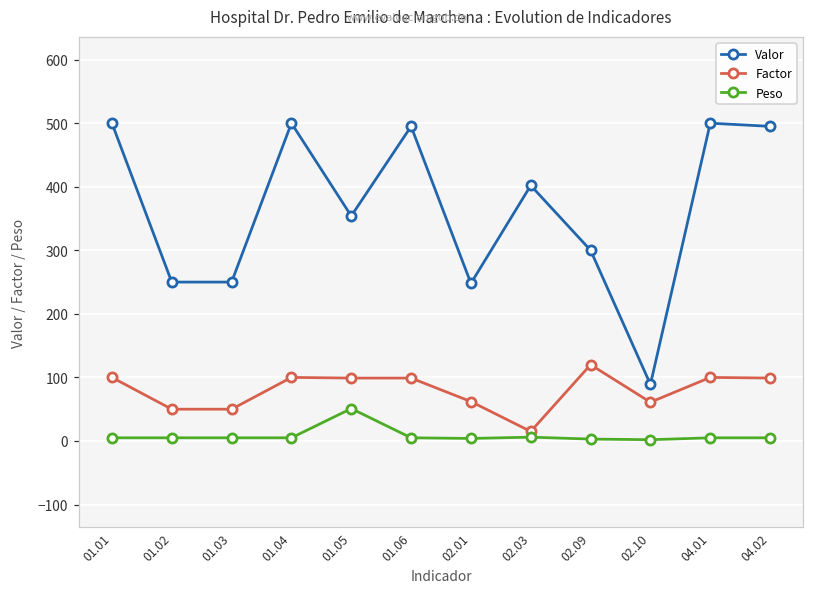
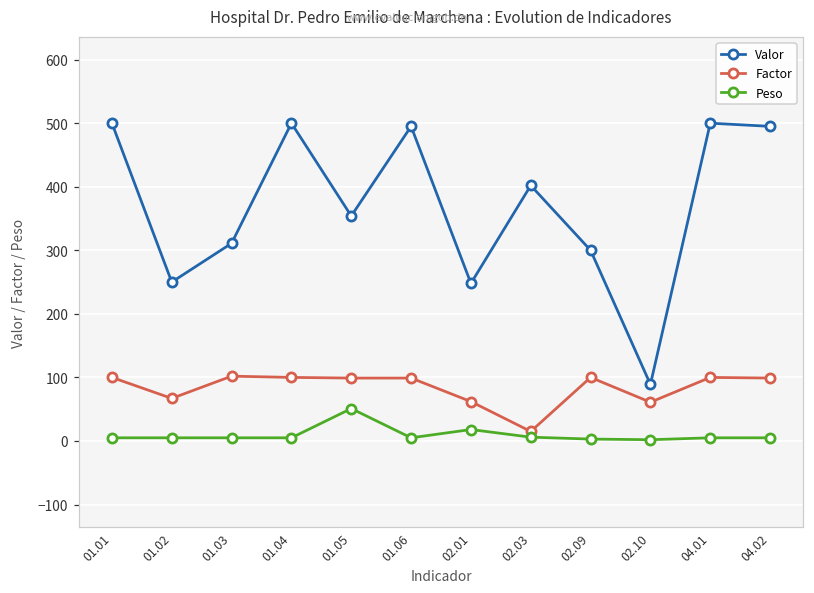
Factor, 01.02: 50 -> 70
Valor, 01.03: 250 -> 310
Factor, 01.03: 50 -> 100
Peso, 02.01: 0 -> 20
Factor, 02.09: 120 -> 100
